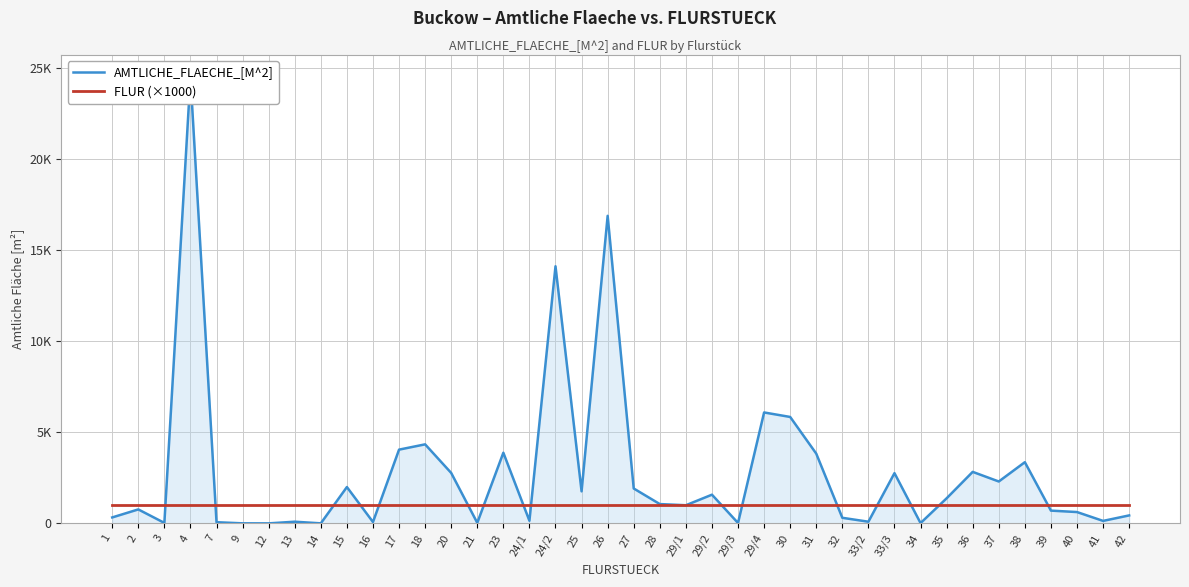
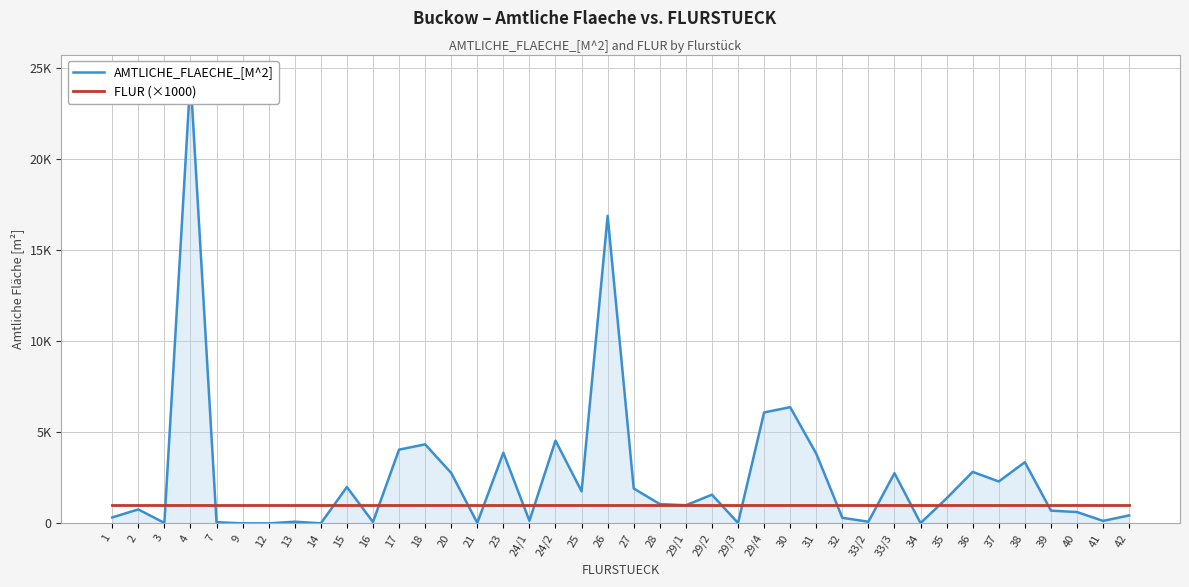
AMTLICHE_FLAECHE_[M^2], 24/2: 14100 -> 4500
AMTLICHE_FLAECHE_[M^2], 30: 5800 -> 6400
